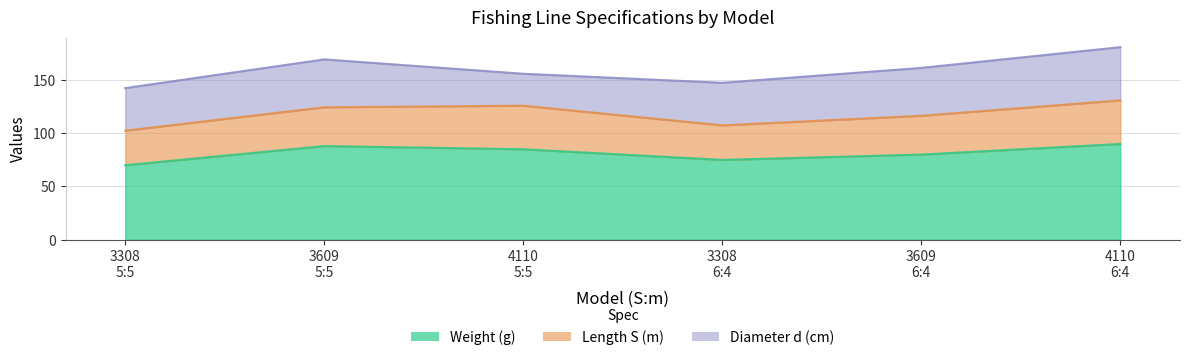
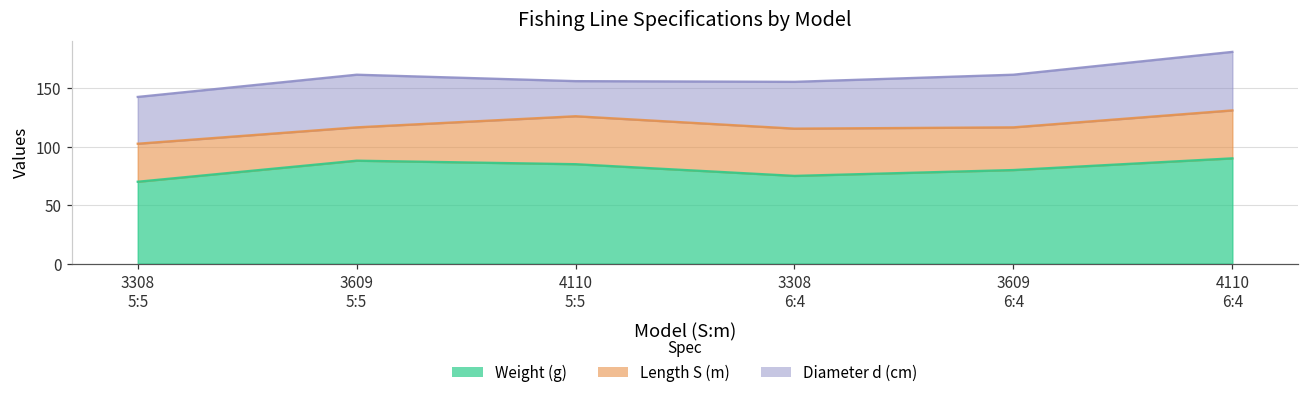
Length S (m), 3609 5:5: 37 -> 29
Length S (m), 3308 6:4: 33 -> 40
